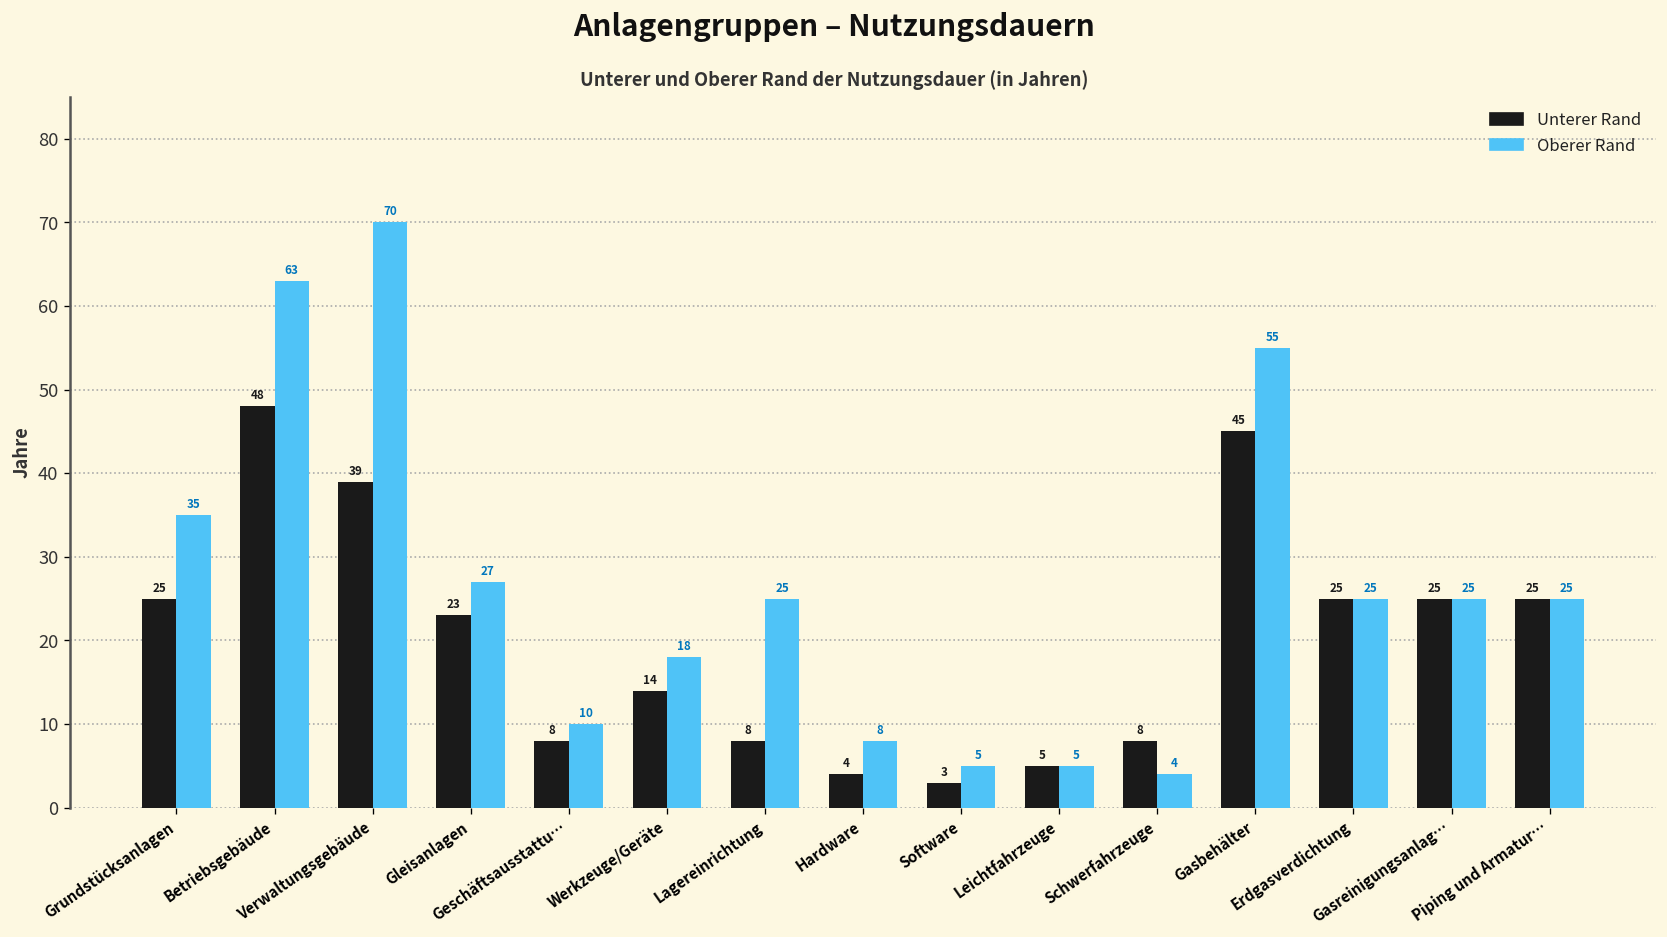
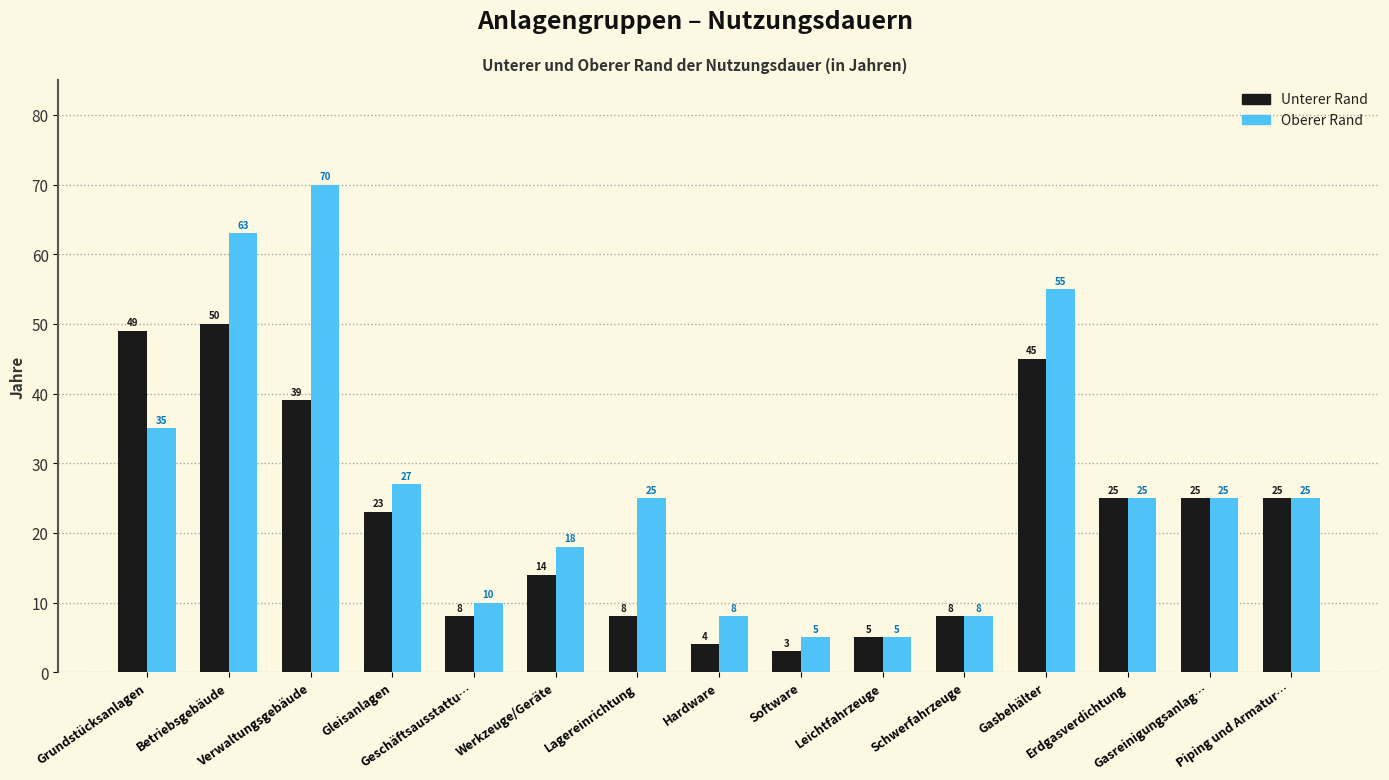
Unterer Rand, Grundstücksanlagen: 25 -> 49
Unterer Rand, Betriebsgebäude: 48 -> 50
Oberer Rand, Schwerfahrzeuge: 4 -> 8
